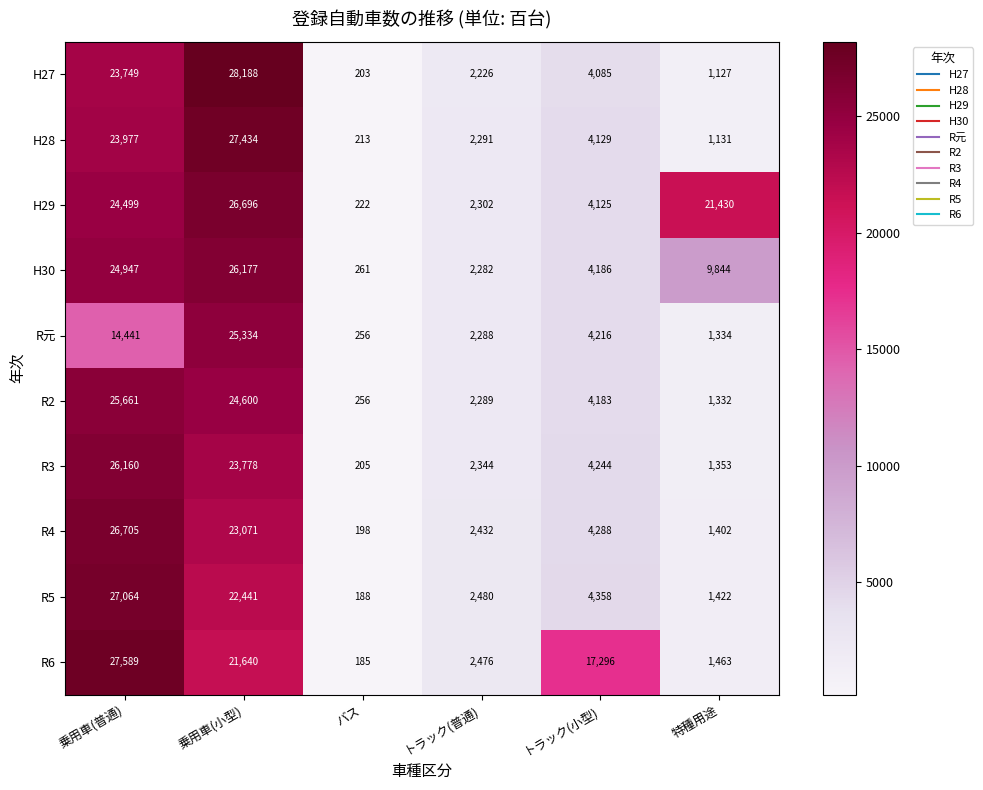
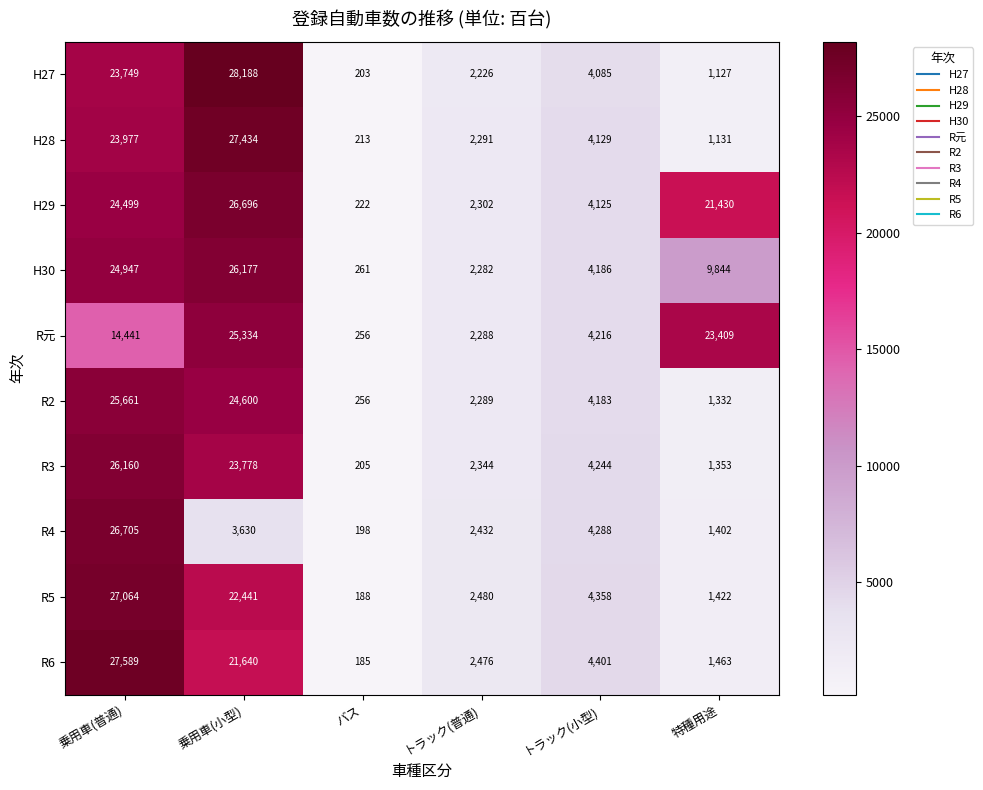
R元, 特種用途: 1,334 -> 23,409
R4, 乗用車(小型): 23,071 -> 3,630
R6, トラック(小型): 17,296 -> 4,401
